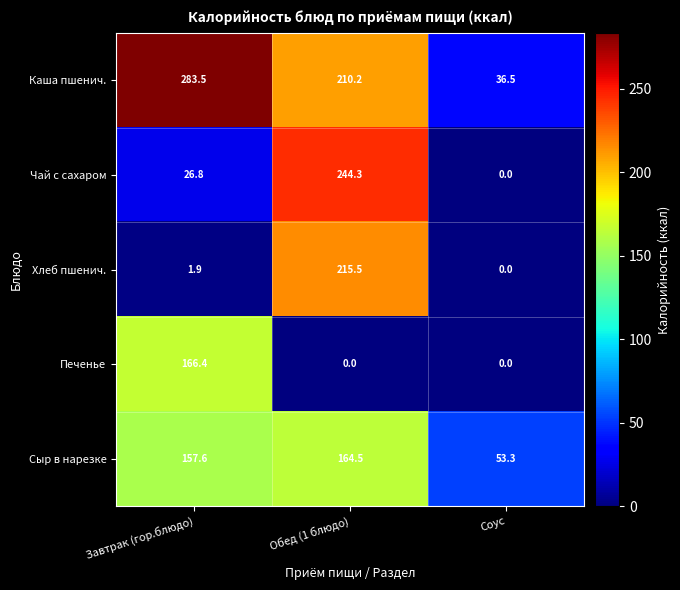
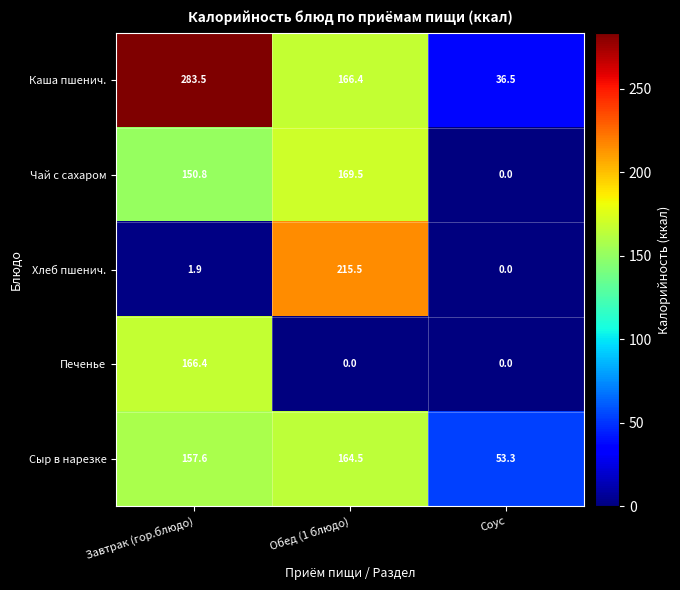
Каша пшенич., Обед (1 блюдо): 210.2 -> 166.4
Чай с сахаром, Завтрак (гор.блюдо): 26.8 -> 150.8
Чай с сахаром, Обед (1 блюдо): 244.3 -> 169.5
